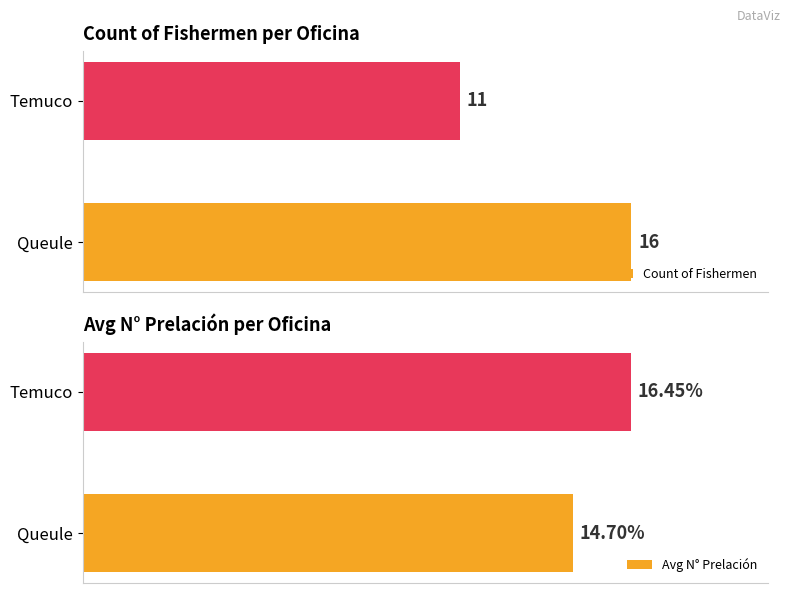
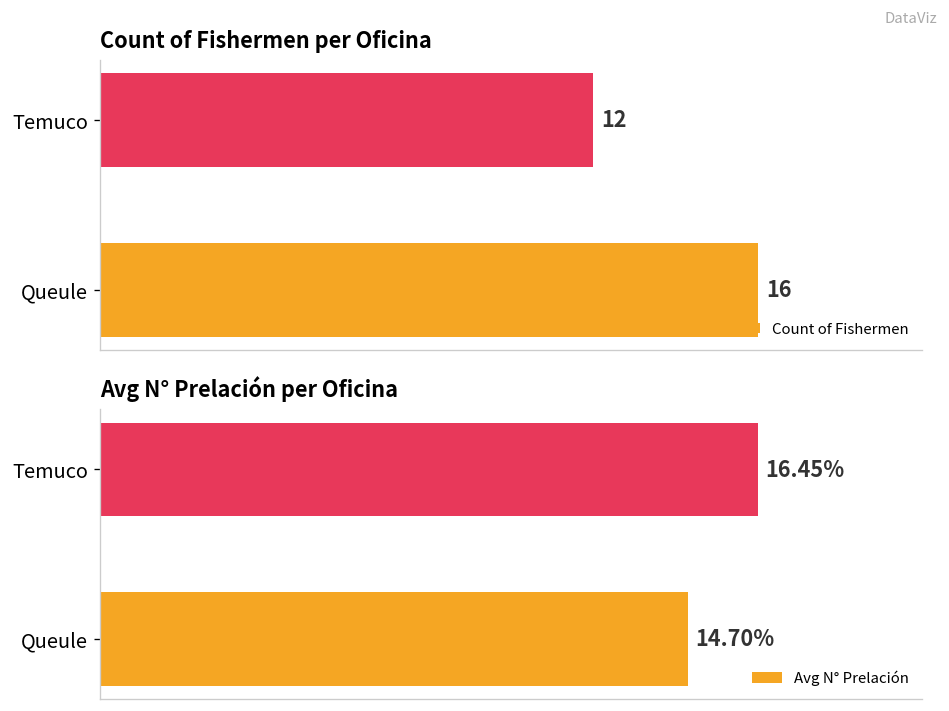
Count of Fishermen per Oficina, Temuco: 11 -> 12
